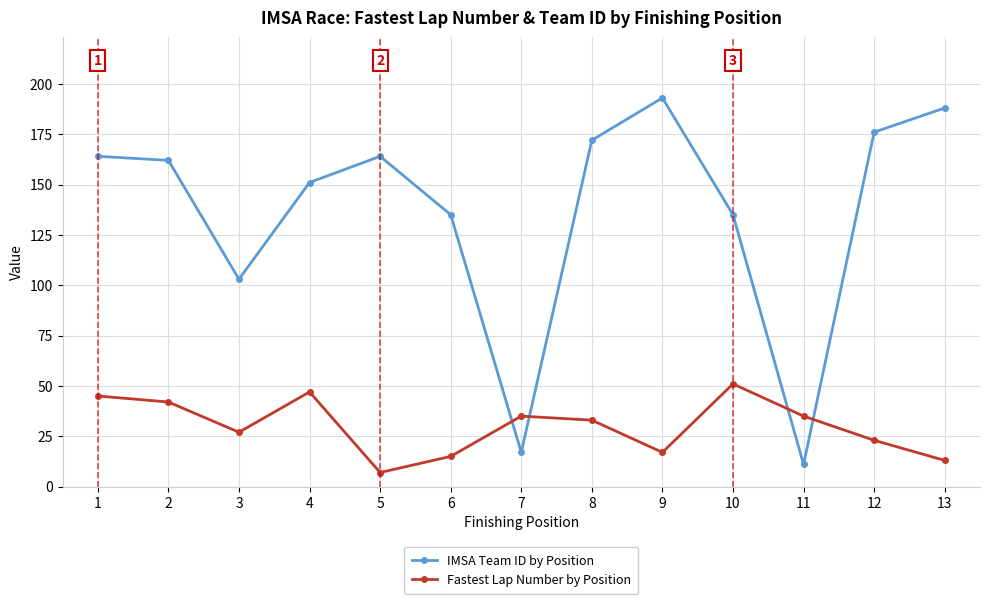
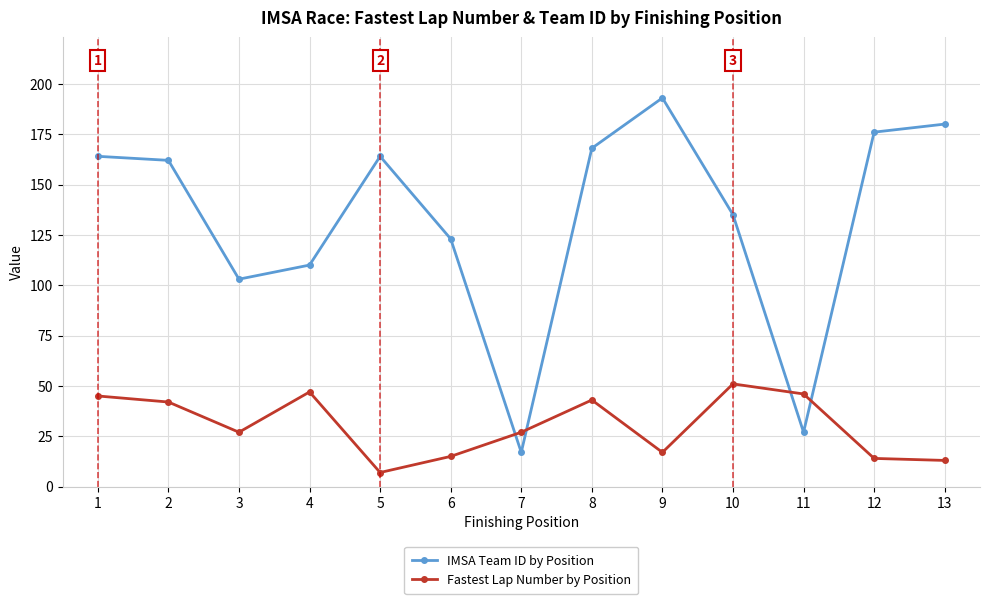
IMSA Team ID by Position, 4: 151 -> 110
IMSA Team ID by Position, 6: 135 -> 123
Fastest Lap Number by Position, 7: 35 -> 27
IMSA Team ID by Position, 8: 172 -> 168
Fastest Lap Number by Position, 8: 33 -> 43
IMSA Team ID by Position, 11: 11 -> 27
Fastest Lap Number by Position, 11: 35 -> 46
Fastest Lap Number by Position, 12: 23 -> 14
IMSA Team ID by Position, 13: 188 -> 180
